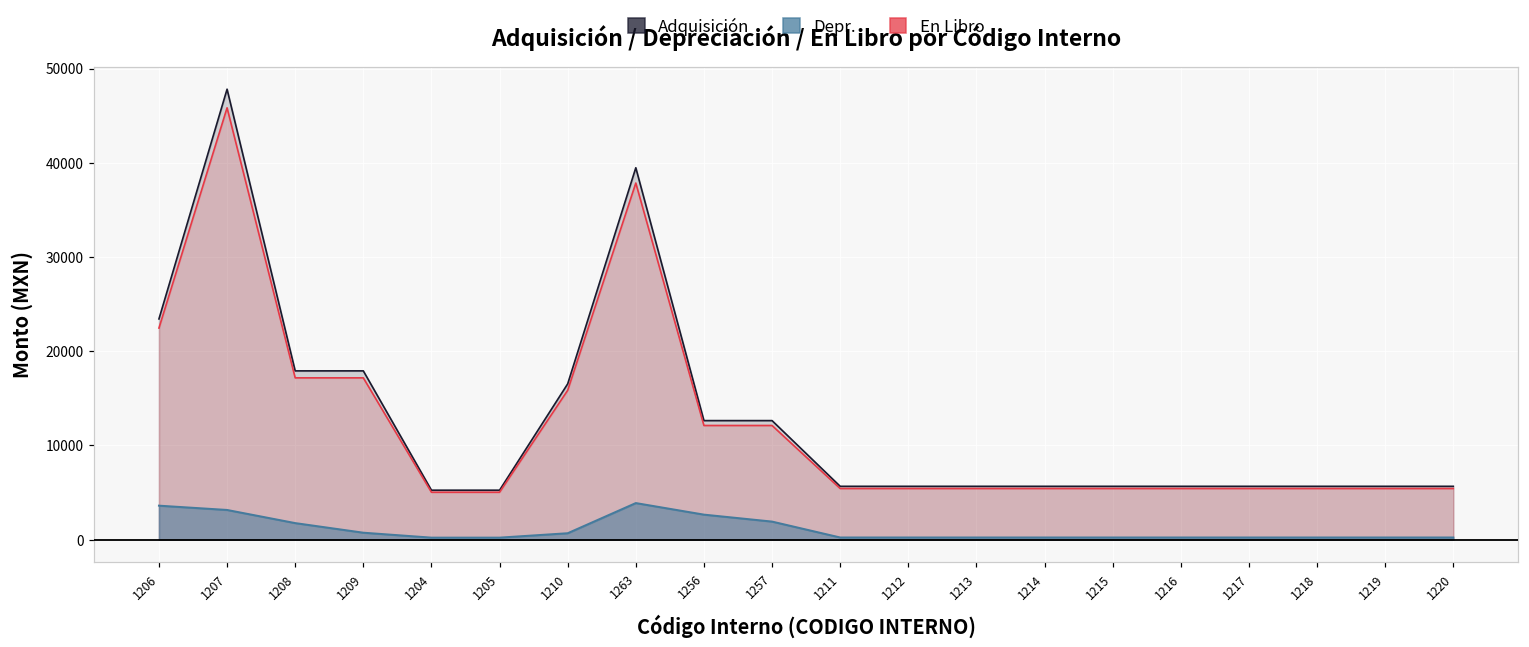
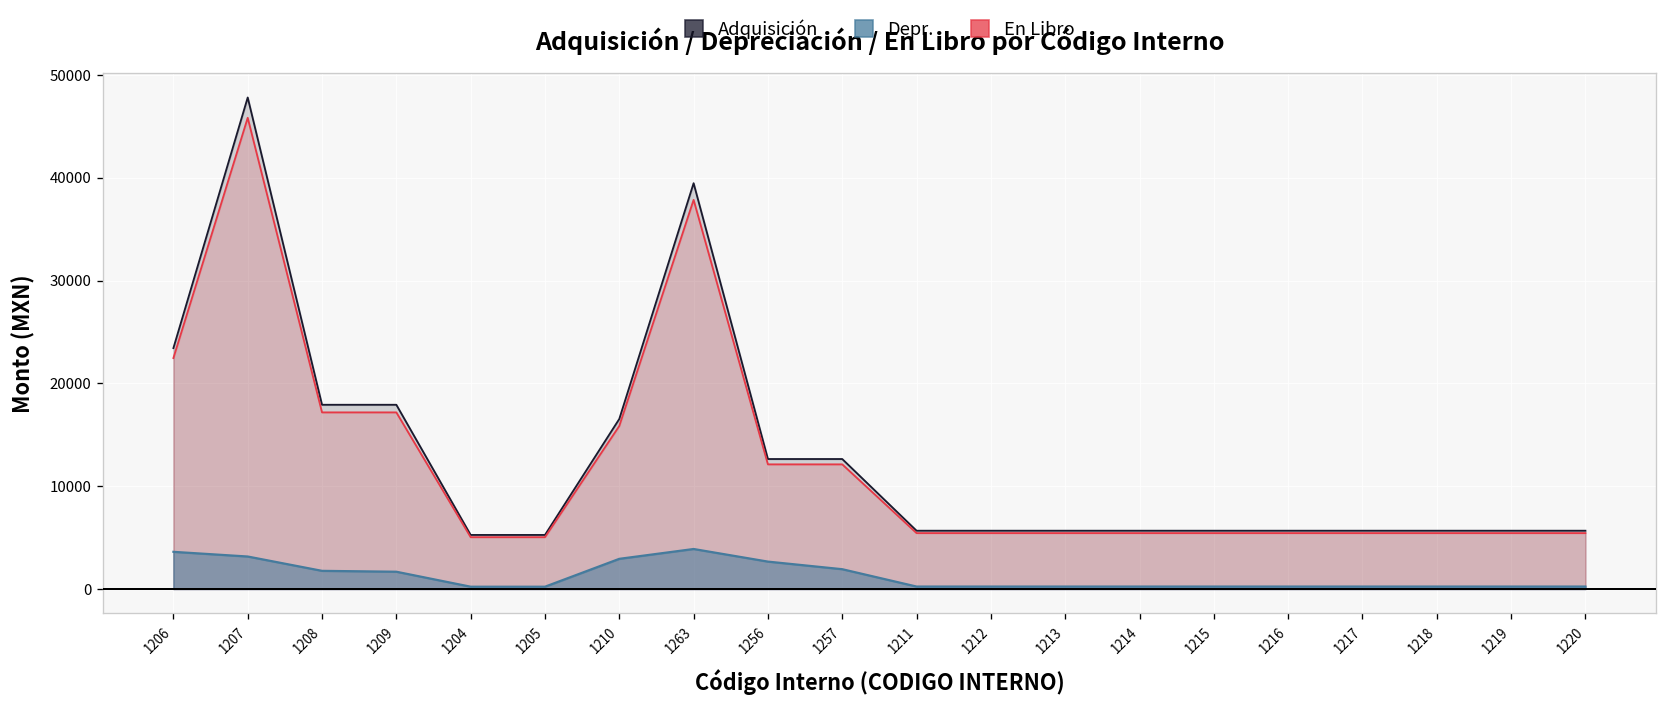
Depr., 1209: 1000 -> 2000
Depr., 1210: 1000 -> 3000
